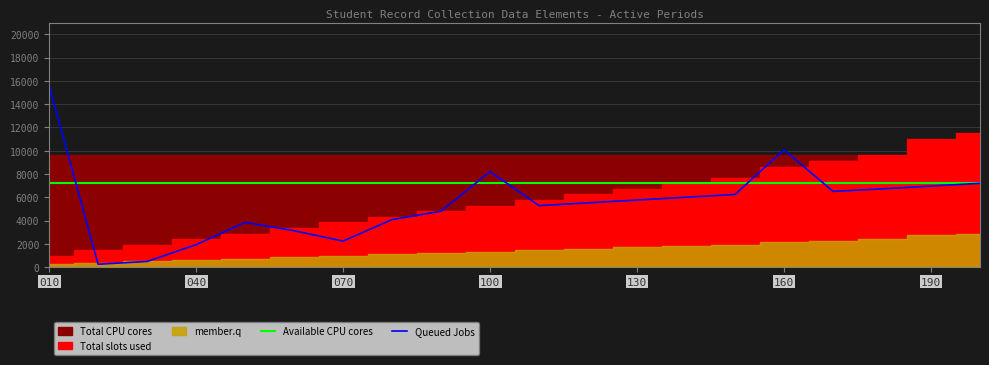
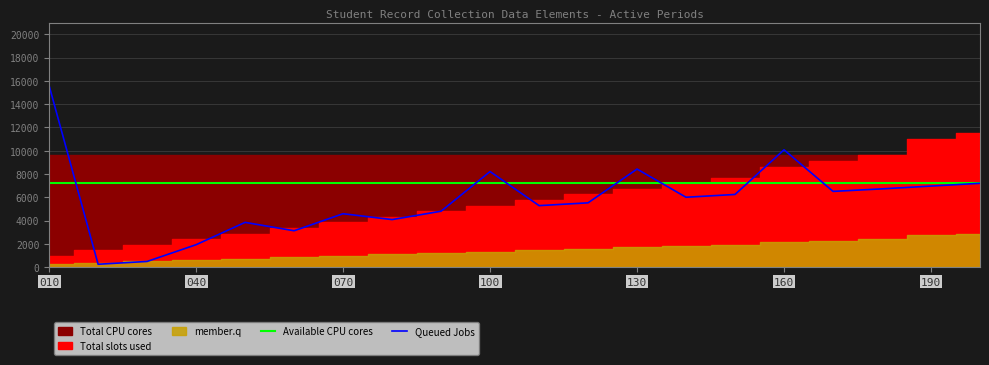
Queued Jobs, 070: 2200 -> 4600
Queued Jobs, 130: 5800 -> 8400
